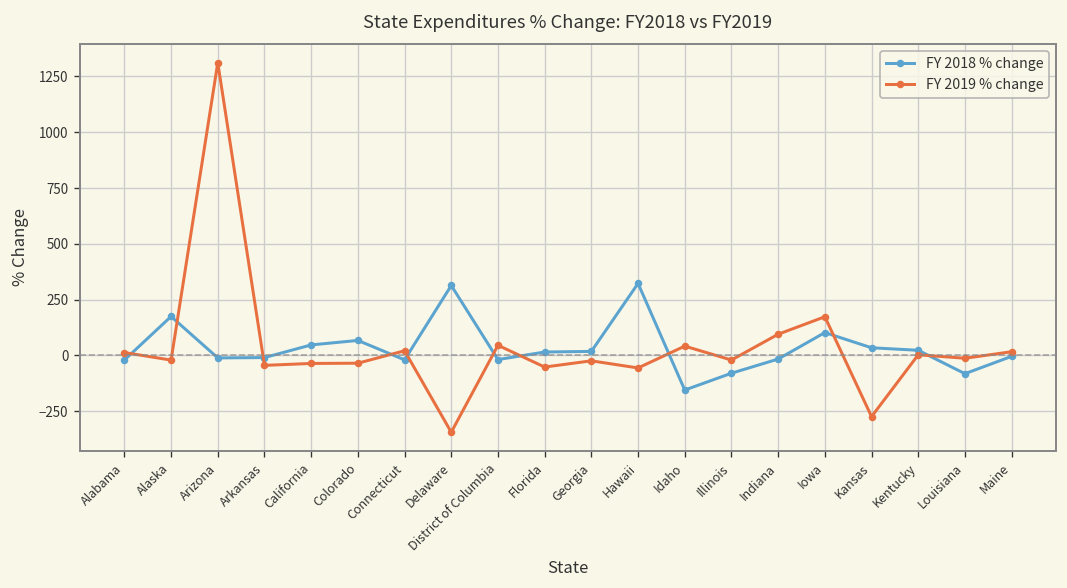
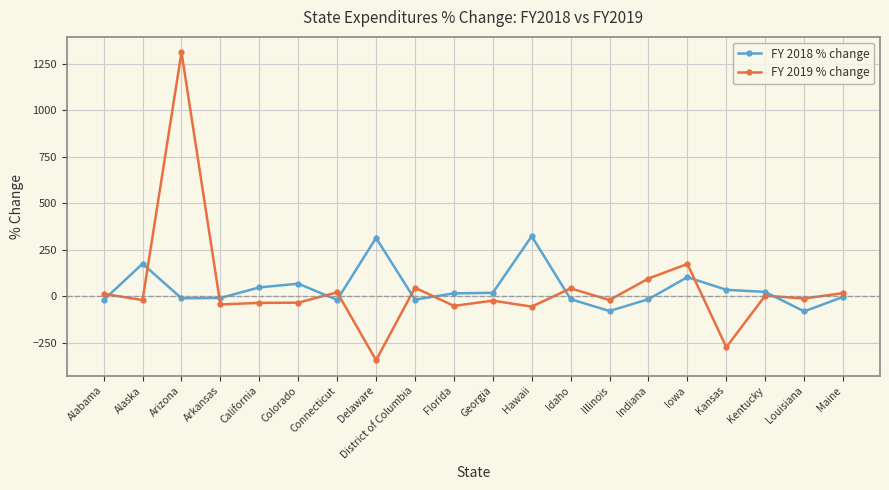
FY 2018 % change, Idaho: -160 -> -20
